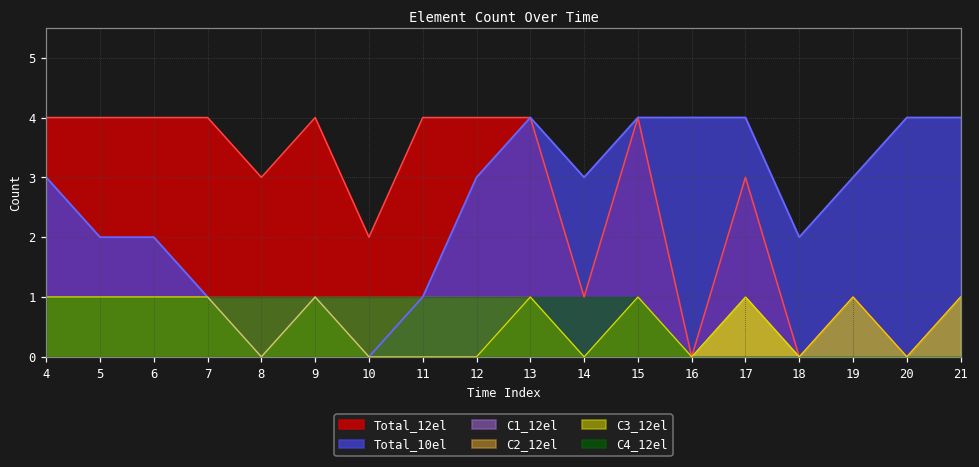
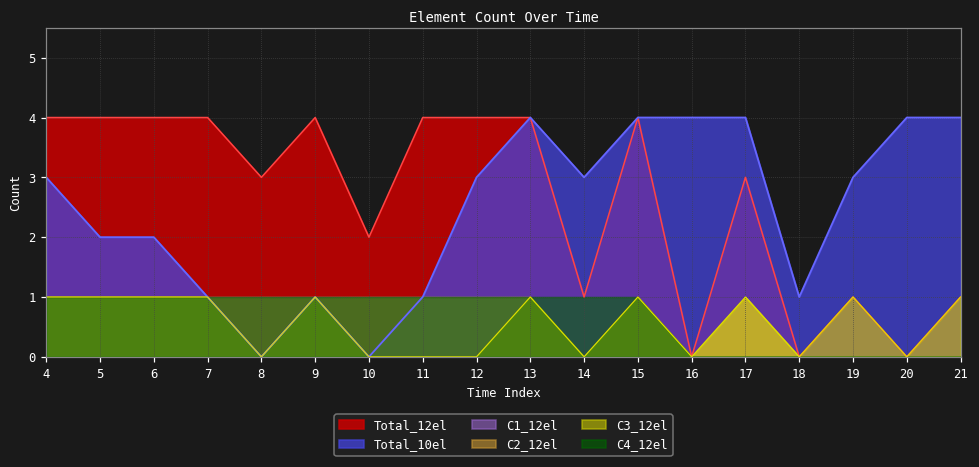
Total_10el, 18: 2 -> 1
